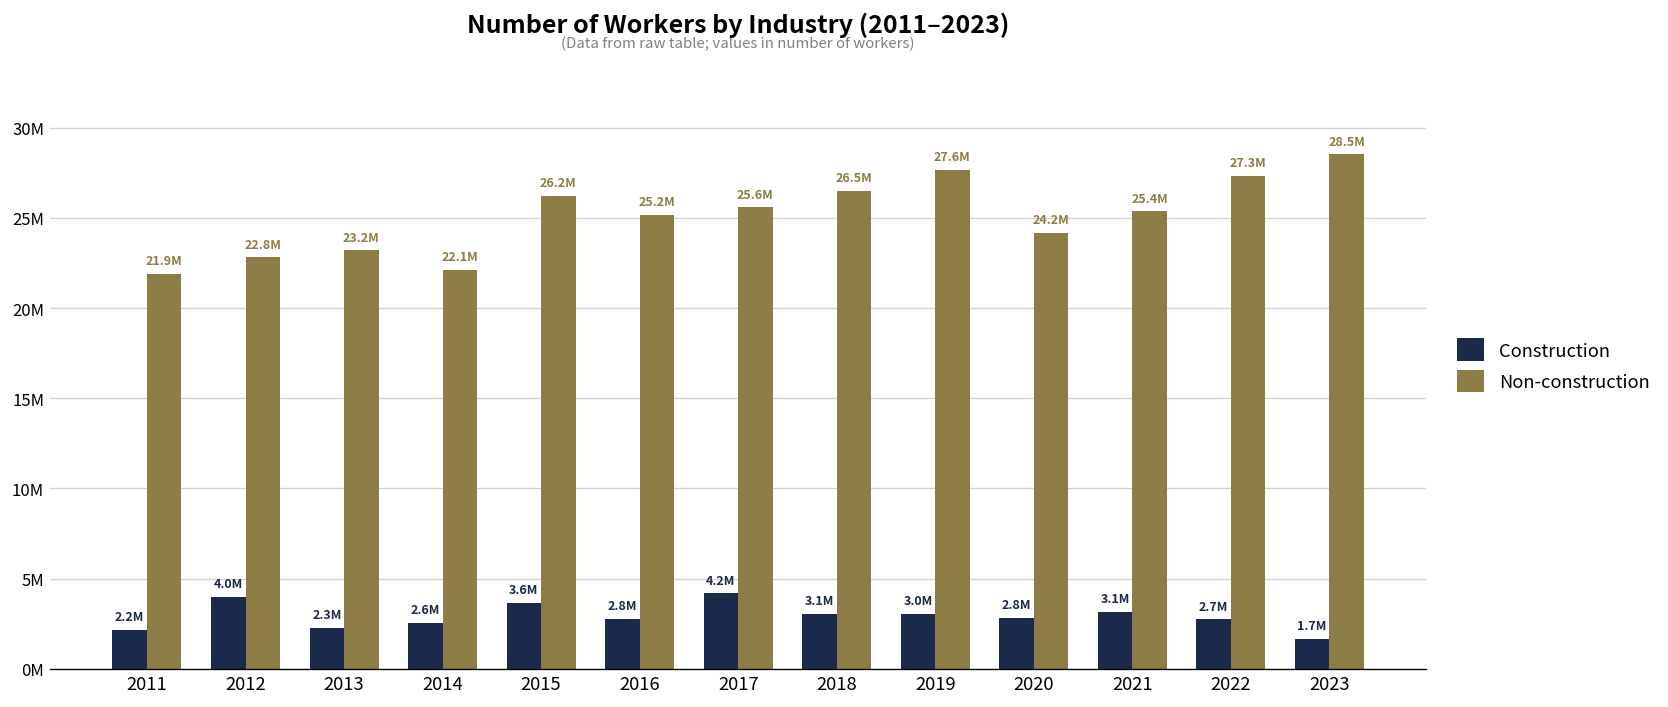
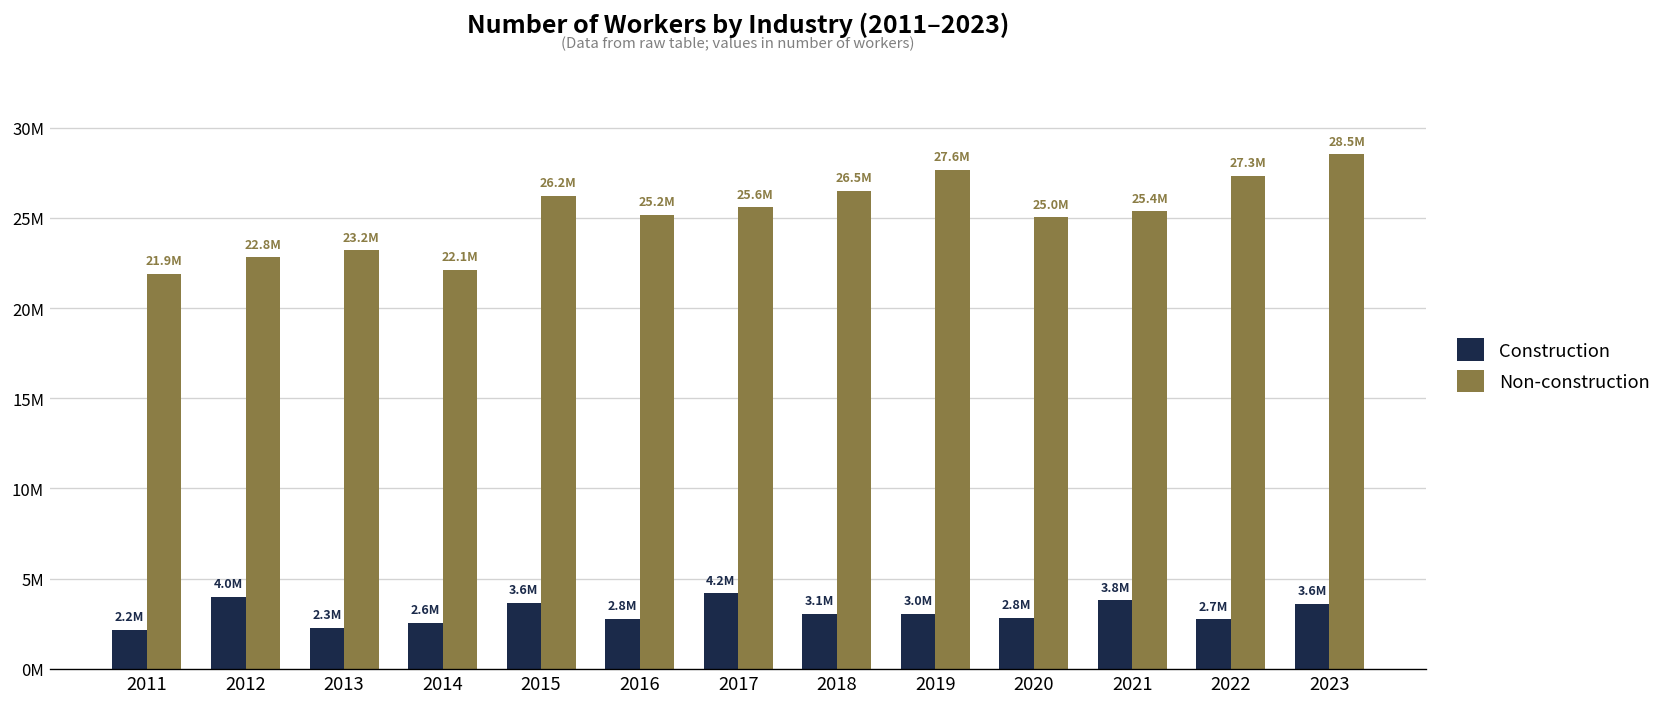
Non-construction, 2020: 24.2M -> 25.0M
Construction, 2021: 3.1M -> 3.8M
Construction, 2023: 1.7M -> 3.6M
